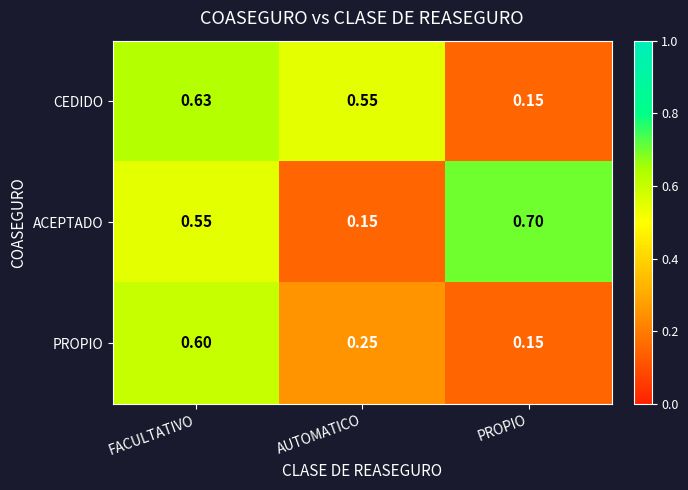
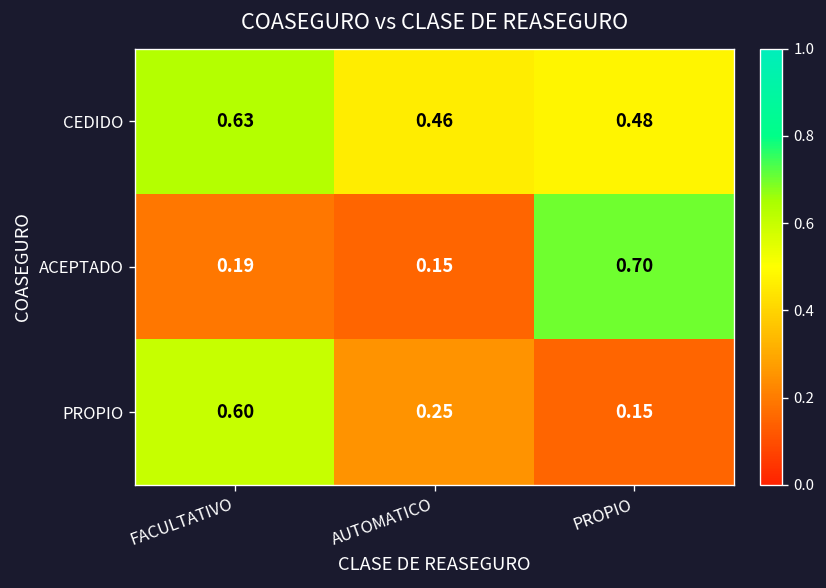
CEDIDO, AUTOMATICO: 0.55 -> 0.46
CEDIDO, PROPIO: 0.15 -> 0.48
ACEPTADO, FACULTATIVO: 0.55 -> 0.19
